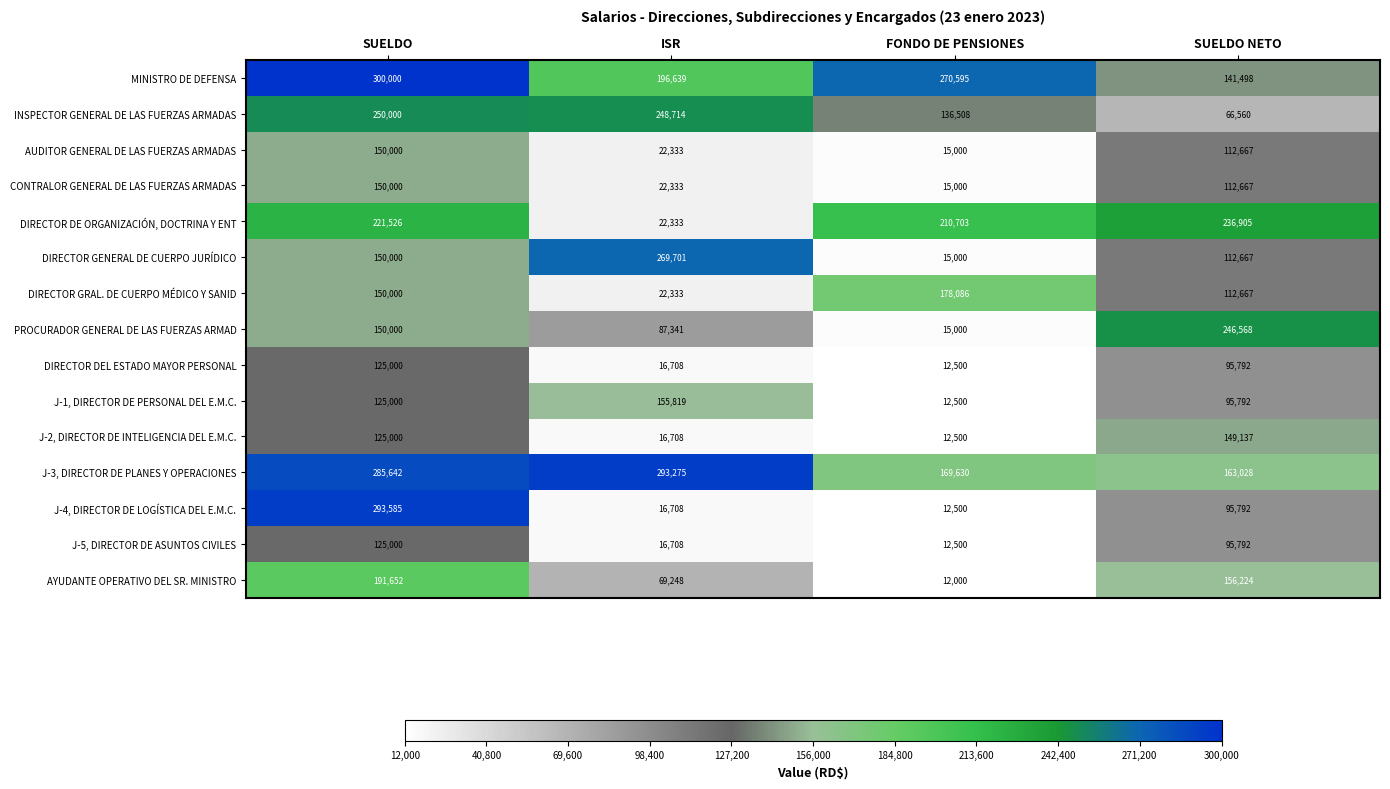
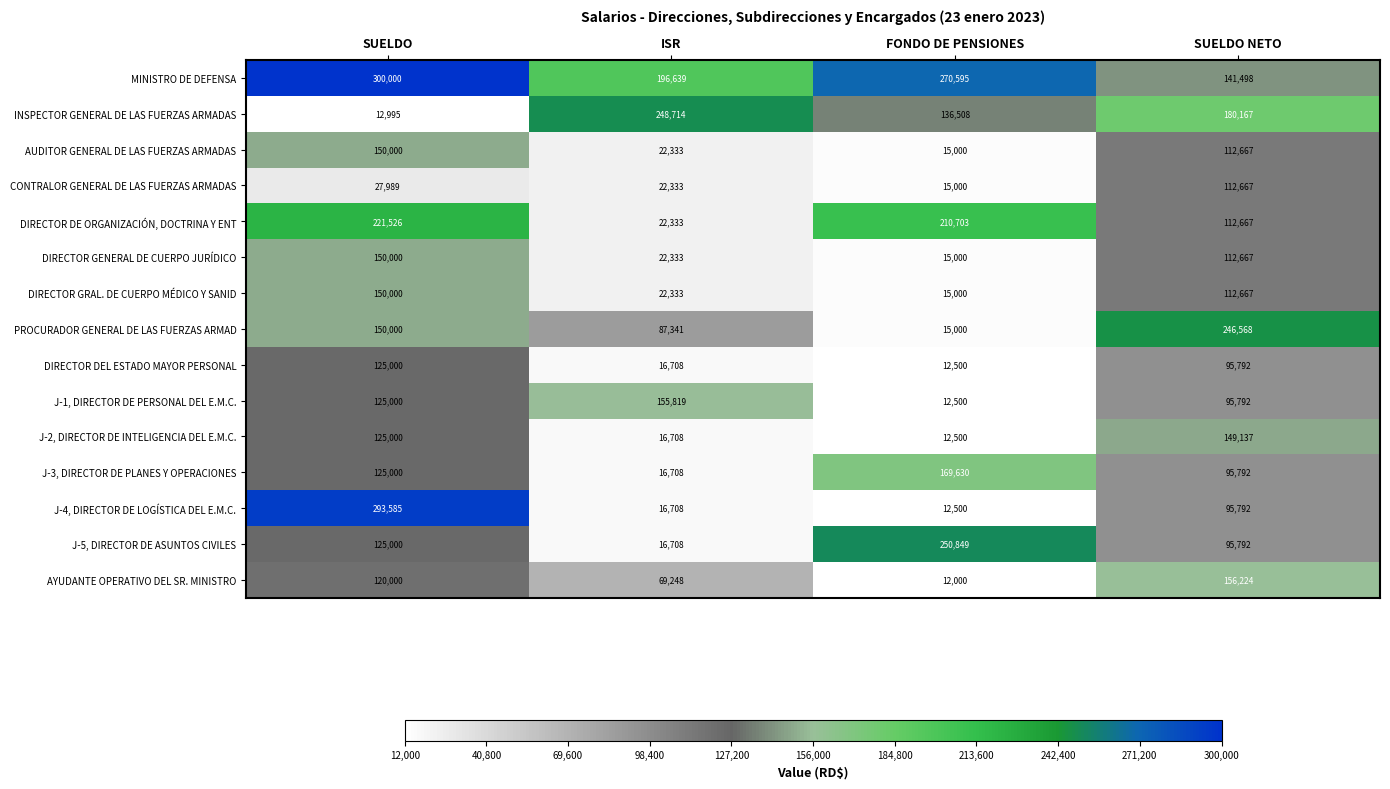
INSPECTOR GENERAL DE LAS FUERZAS ARMADAS, SUELDO: 250,000 -> 12,995
INSPECTOR GENERAL DE LAS FUERZAS ARMADAS, SUELDO NETO: 66,560 -> 180,167
CONTRALOR GENERAL DE LAS FUERZAS ARMADAS, SUELDO: 150,000 -> 27,989
DIRECTOR DE ORGANIZACIÓN, DOCTRINA Y ENT, SUELDO NETO: 236,905 -> 112,667
DIRECTOR GENERAL DE CUERPO JURÍDICO, ISR: 269,701 -> 22,333
DIRECTOR GRAL. DE CUERPO MÉDICO Y SANID, FONDO DE PENSIONES: 178,086 -> 15,000
J-3, DIRECTOR DE PLANES Y OPERACIONES, SUELDO: 285,642 -> 125,000
J-3, DIRECTOR DE PLANES Y OPERACIONES, ISR: 293,275 -> 16,708
J-3, DIRECTOR DE PLANES Y OPERACIONES, SUELDO NETO: 163,028 -> 95,792
J-5, DIRECTOR DE ASUNTOS CIVILES, FONDO DE PENSIONES: 12,500 -> 250,849
AYUDANTE OPERATIVO DEL SR. MINISTRO, SUELDO: 191,652 -> 120,000
